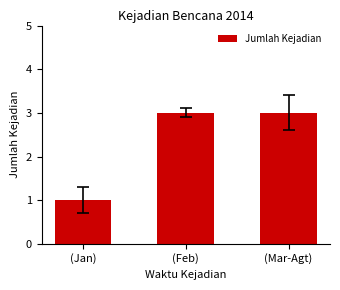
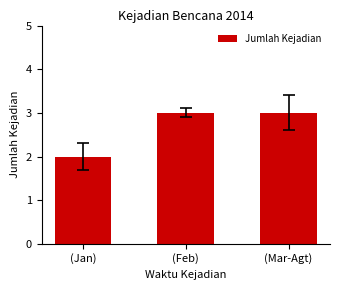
Jumlah Kejadian, (Jan): 1 -> 2
